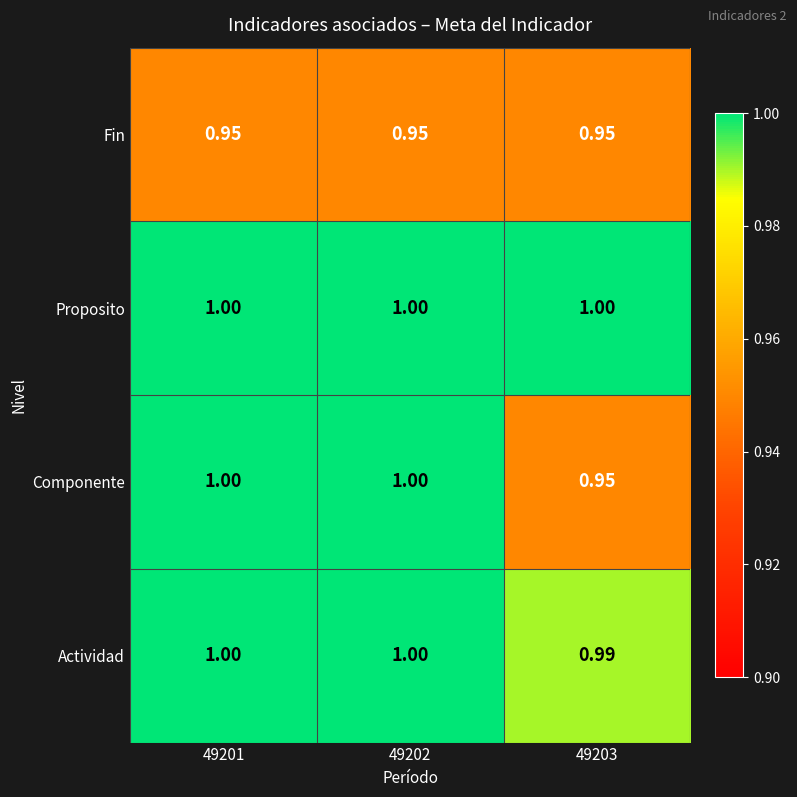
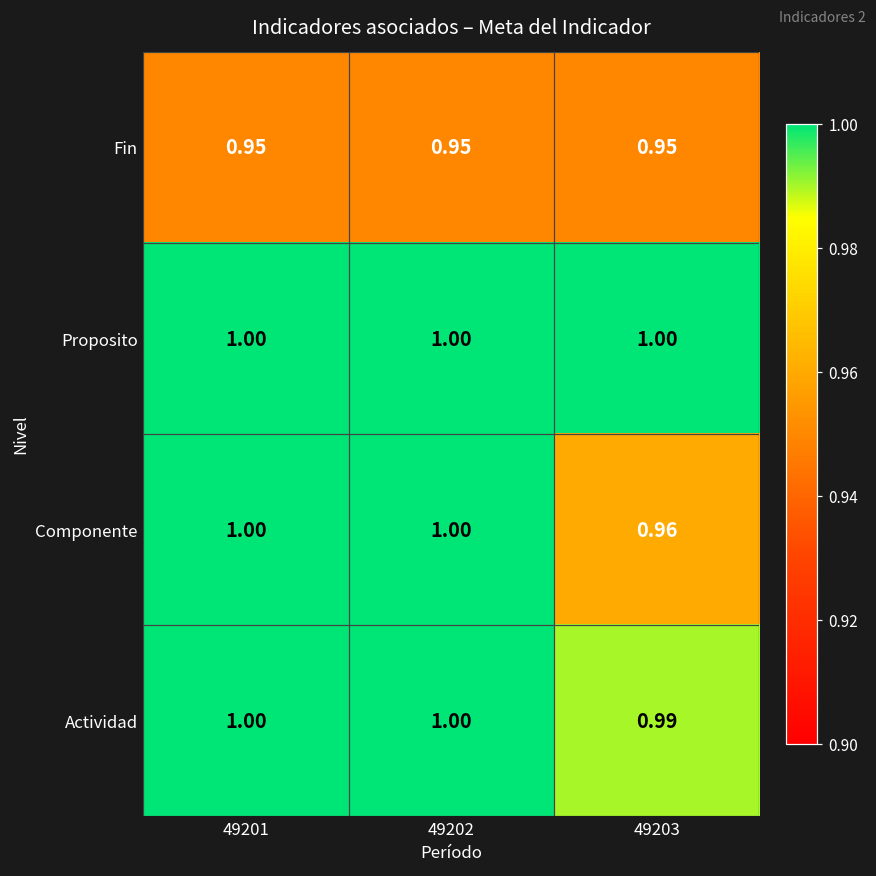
Componente, 49203: 0.95 -> 0.96
